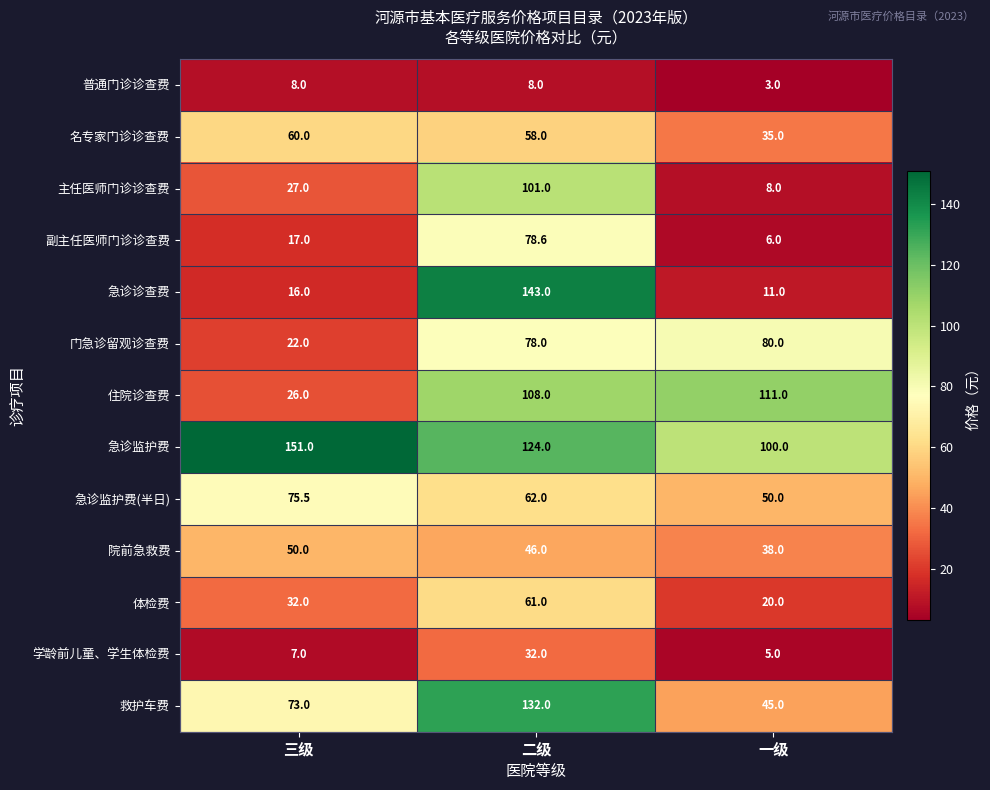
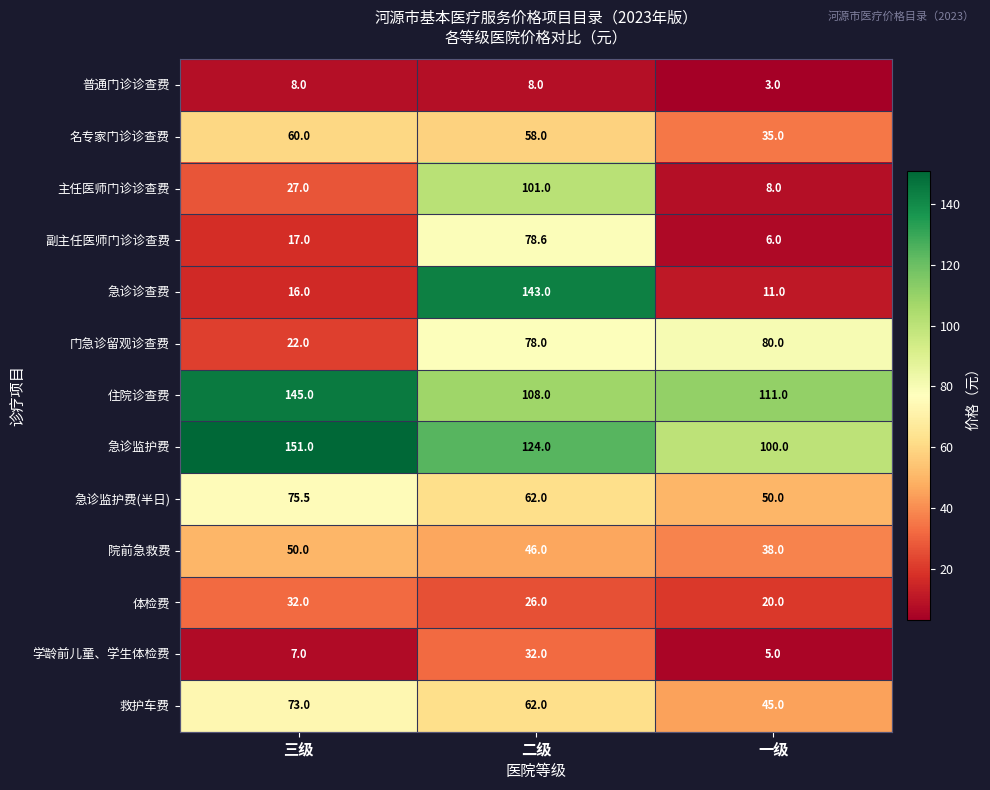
住院诊查费, 三级: 26.0 -> 145.0
体检费, 二级: 61.0 -> 26.0
救护车费, 二级: 132.0 -> 62.0
